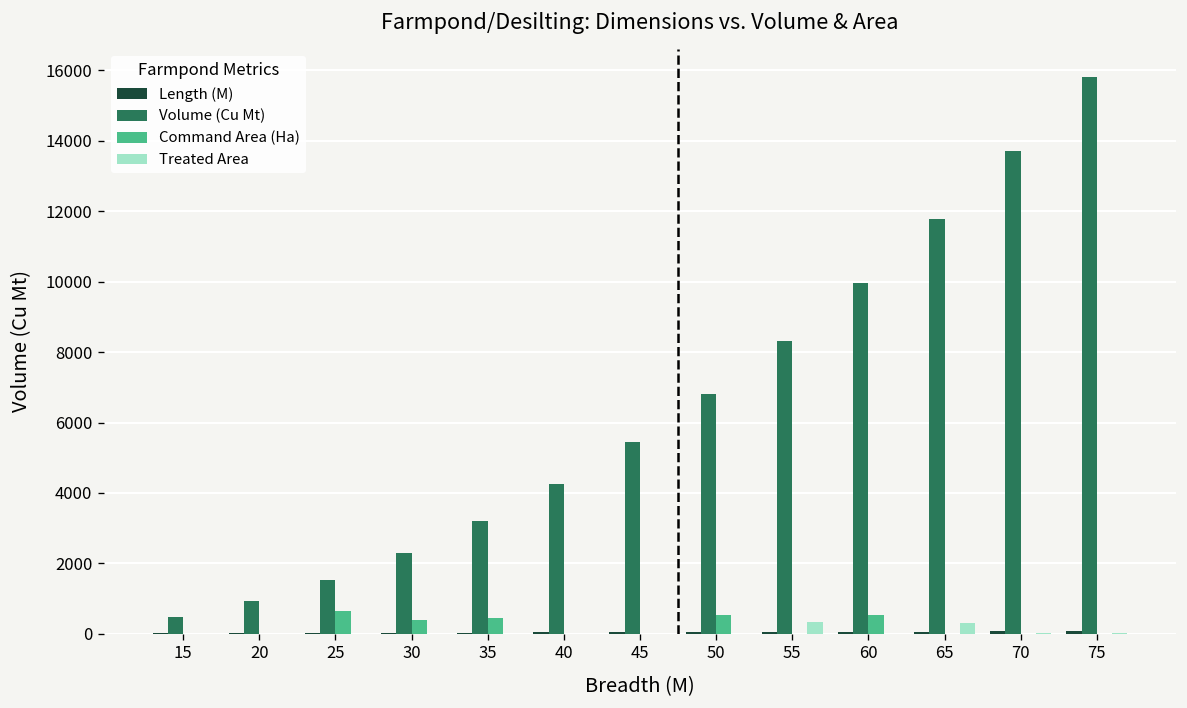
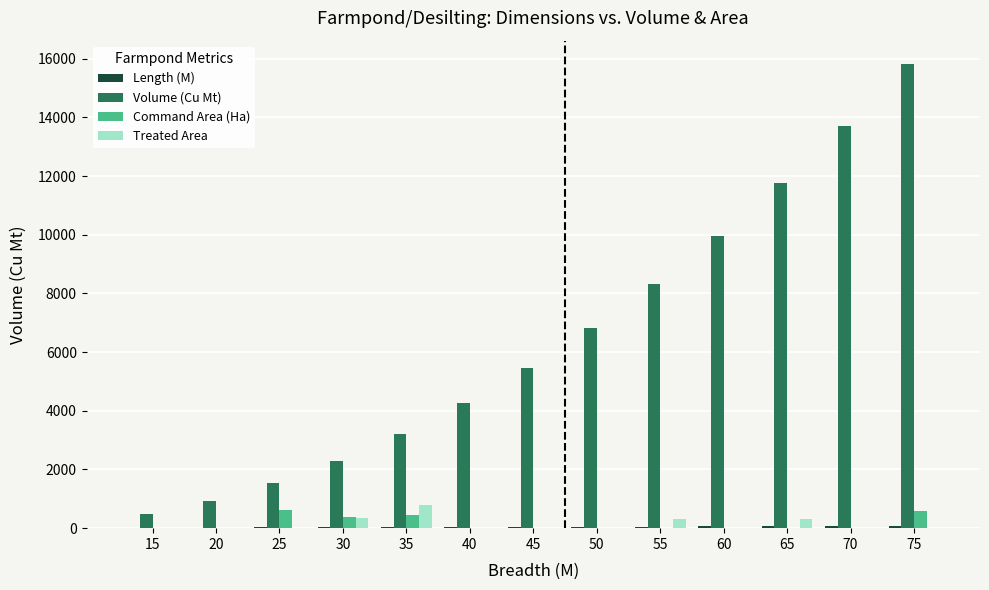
Treated Area, 30: 0 -> 400
Treated Area, 35: 0 -> 800
Command Area (Ha), 50: 500 -> 0
Command Area (Ha), 60: 500 -> 0
Command Area (Ha), 75: 0 -> 600
